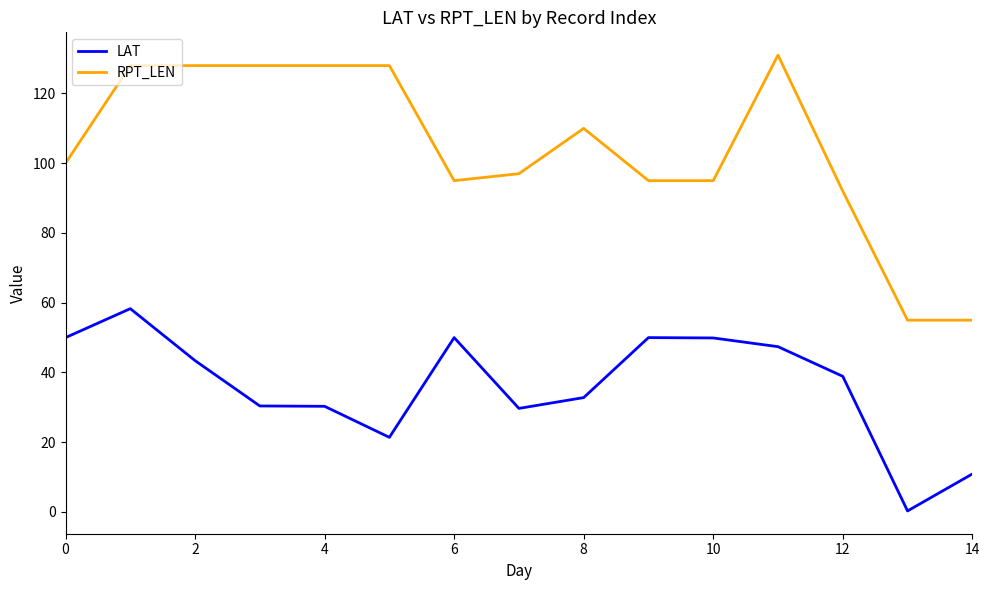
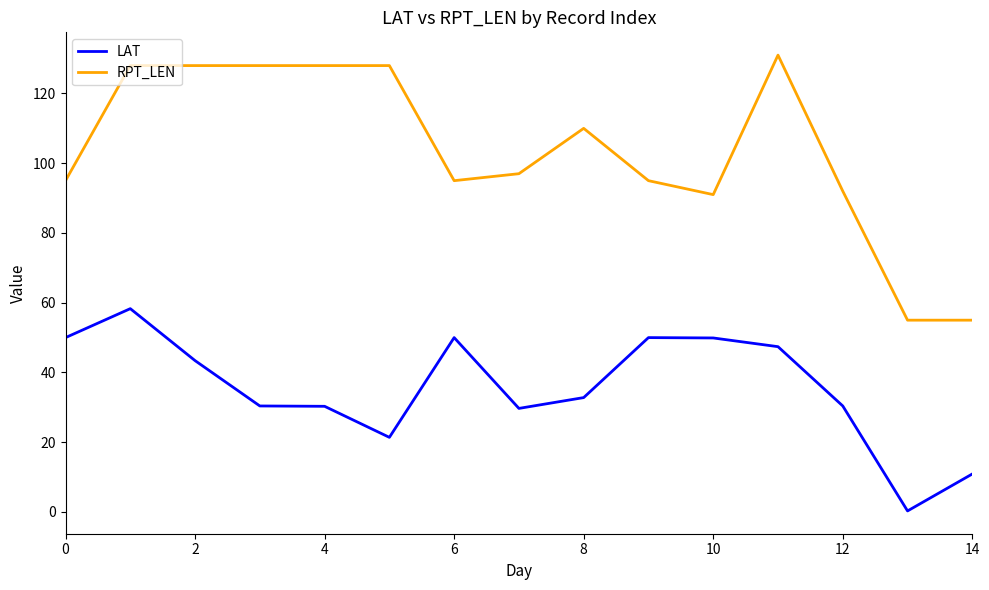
RPT_LEN, 0: 100 -> 95
RPT_LEN, 10: 95 -> 91
LAT, 12: 39 -> 30
